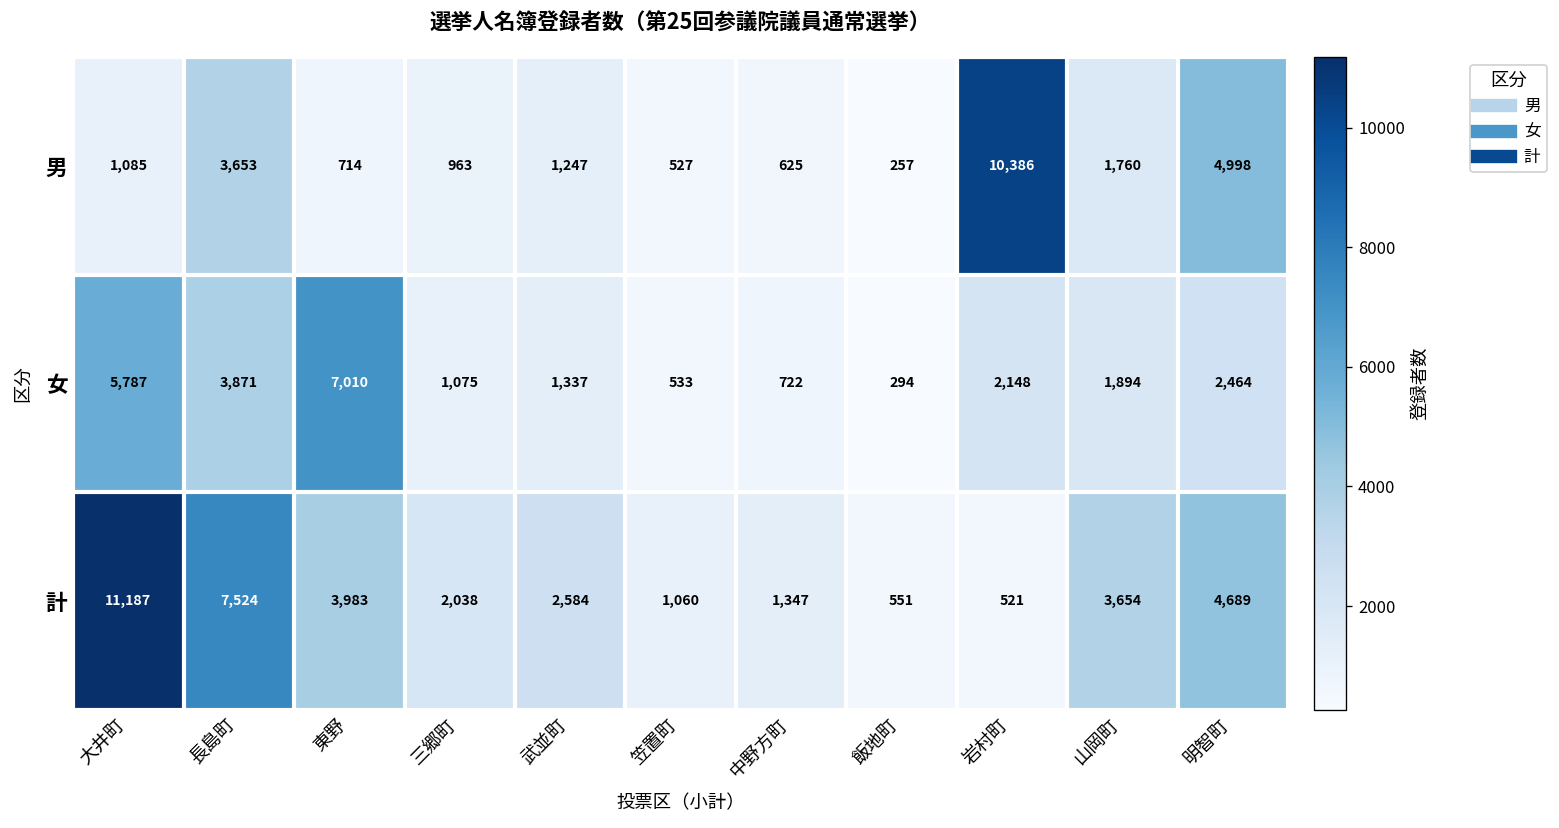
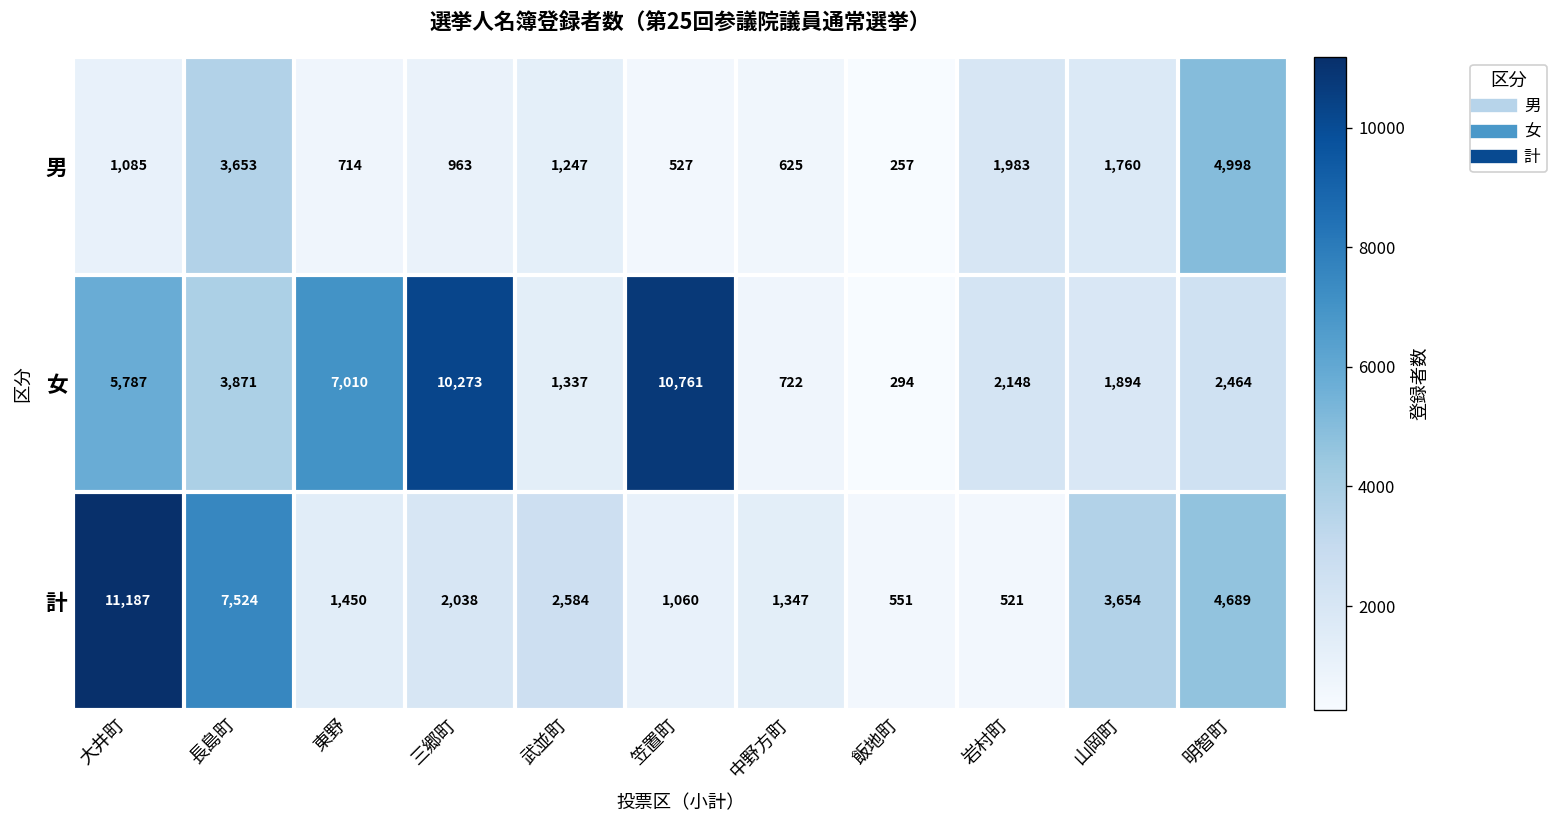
男, 岩村町: 10,386 -> 1,983
女, 三郷町: 1,075 -> 10,273
女, 笠置町: 533 -> 10,761
計, 東野: 3,983 -> 1,450
